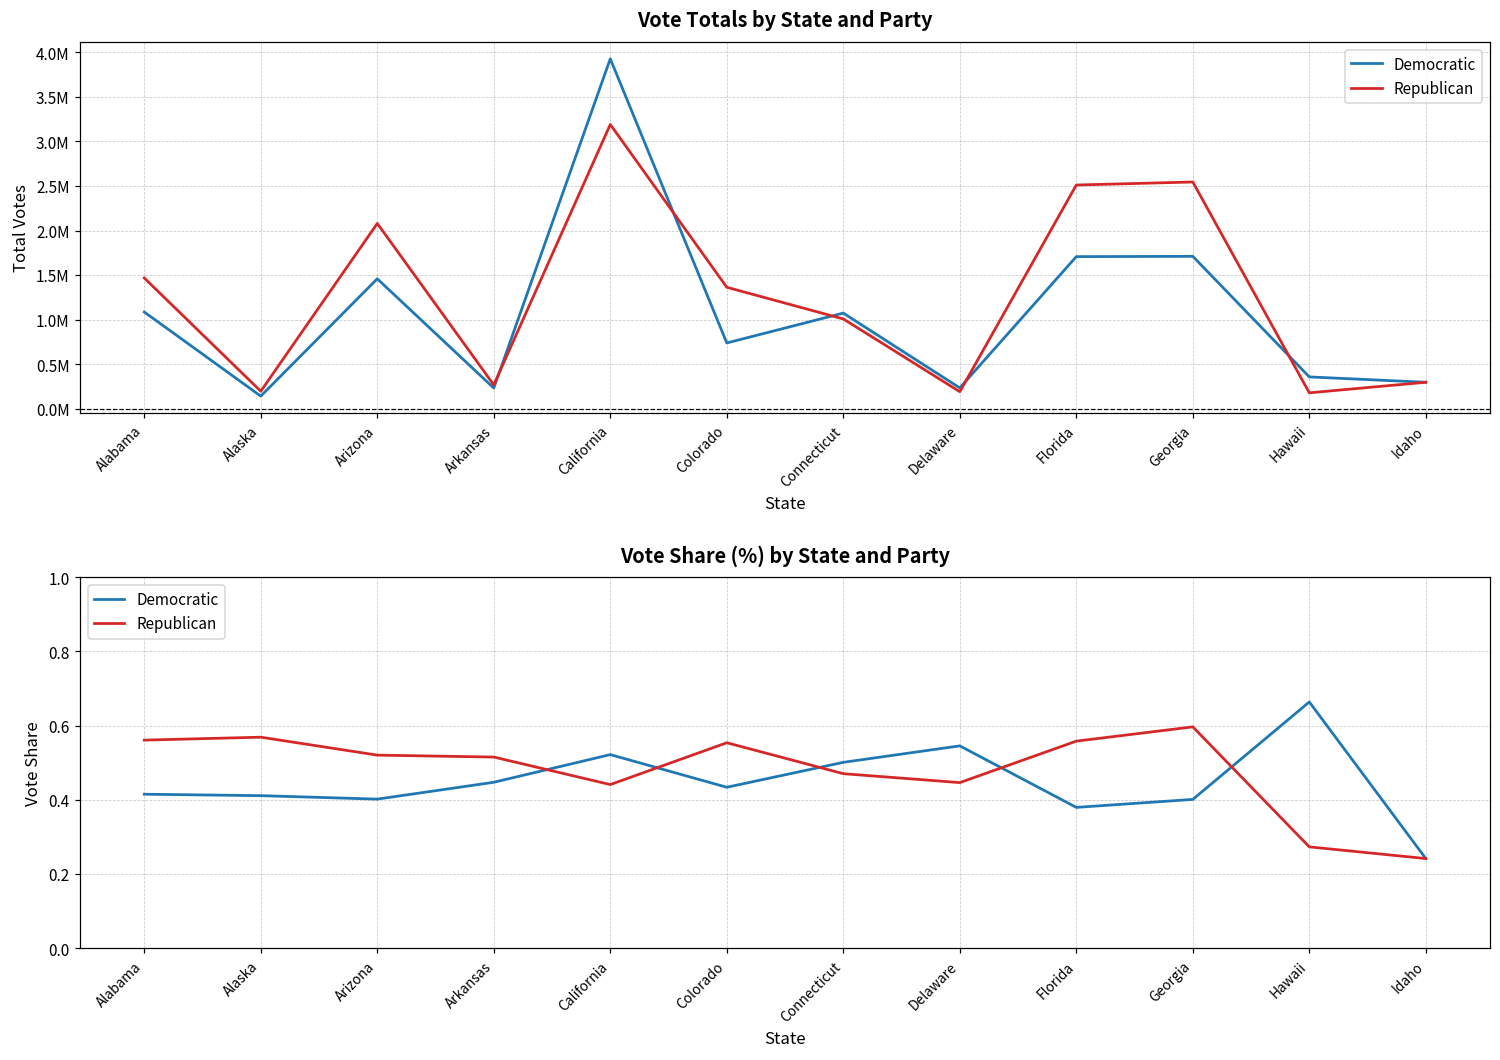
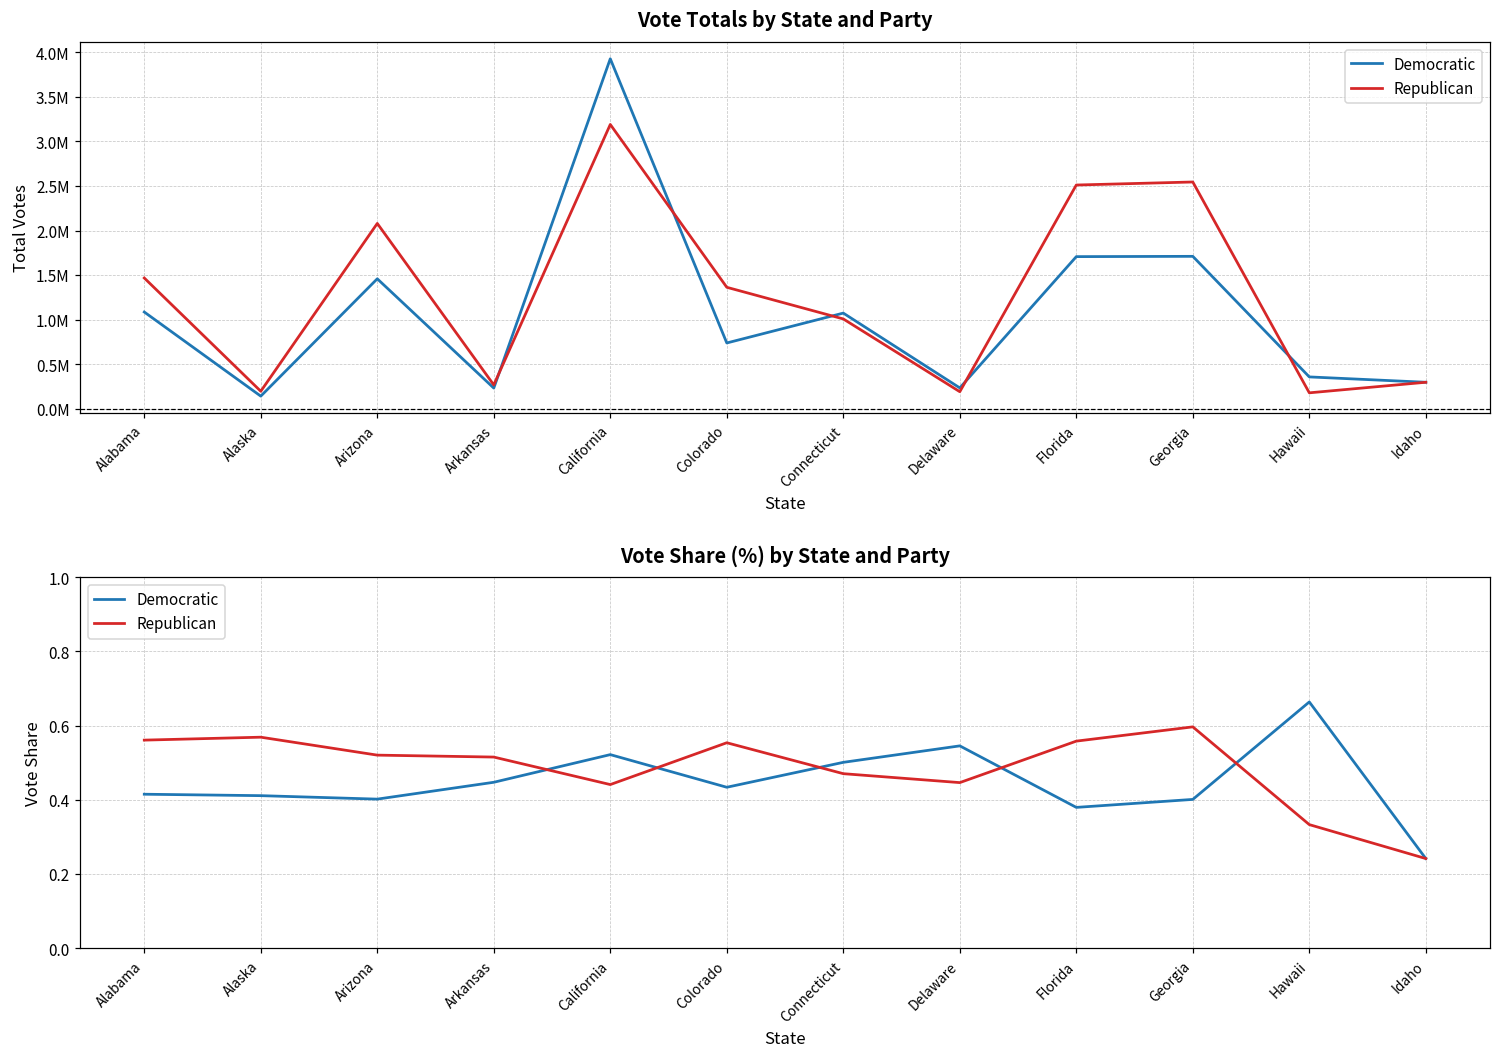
Vote Share (%) by State and Party, Republican, Hawaii: 0.27 -> 0.33
